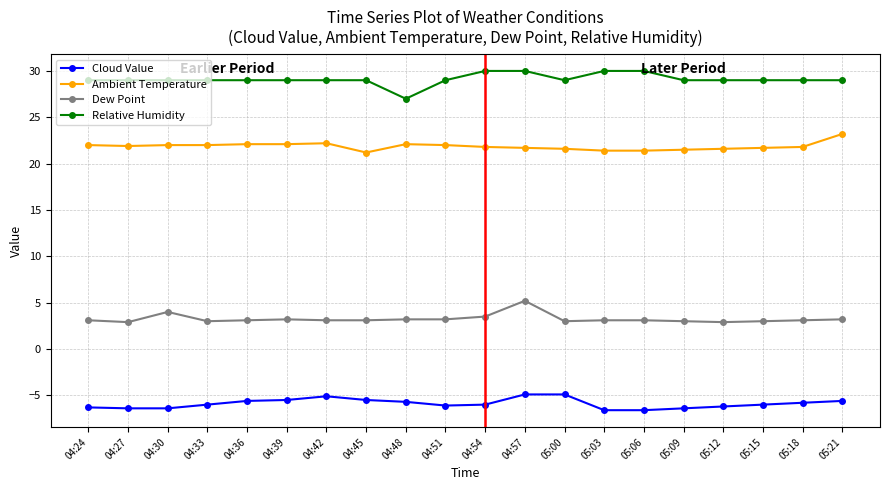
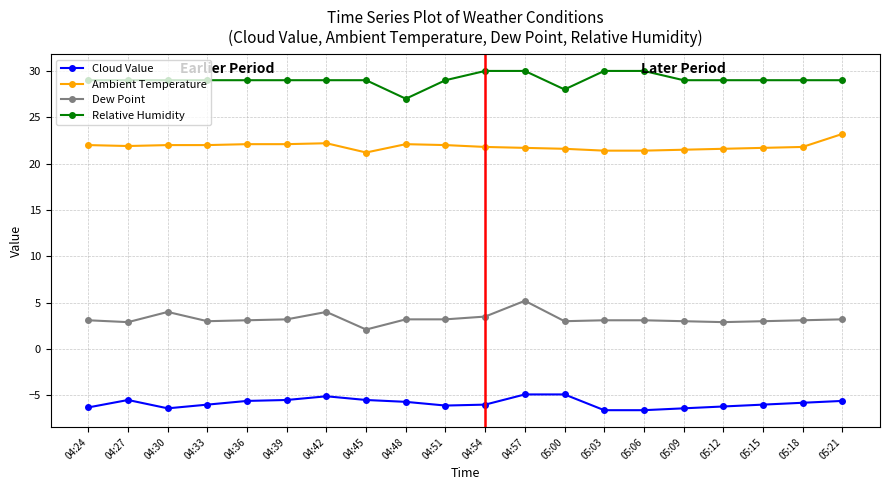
Cloud Value, 04:27: -6.4 -> -5.5
Dew Point, 04:42: 3 -> 4
Dew Point, 04:45: 3 -> 2
Relative Humidity, 05:00: 29 -> 28
